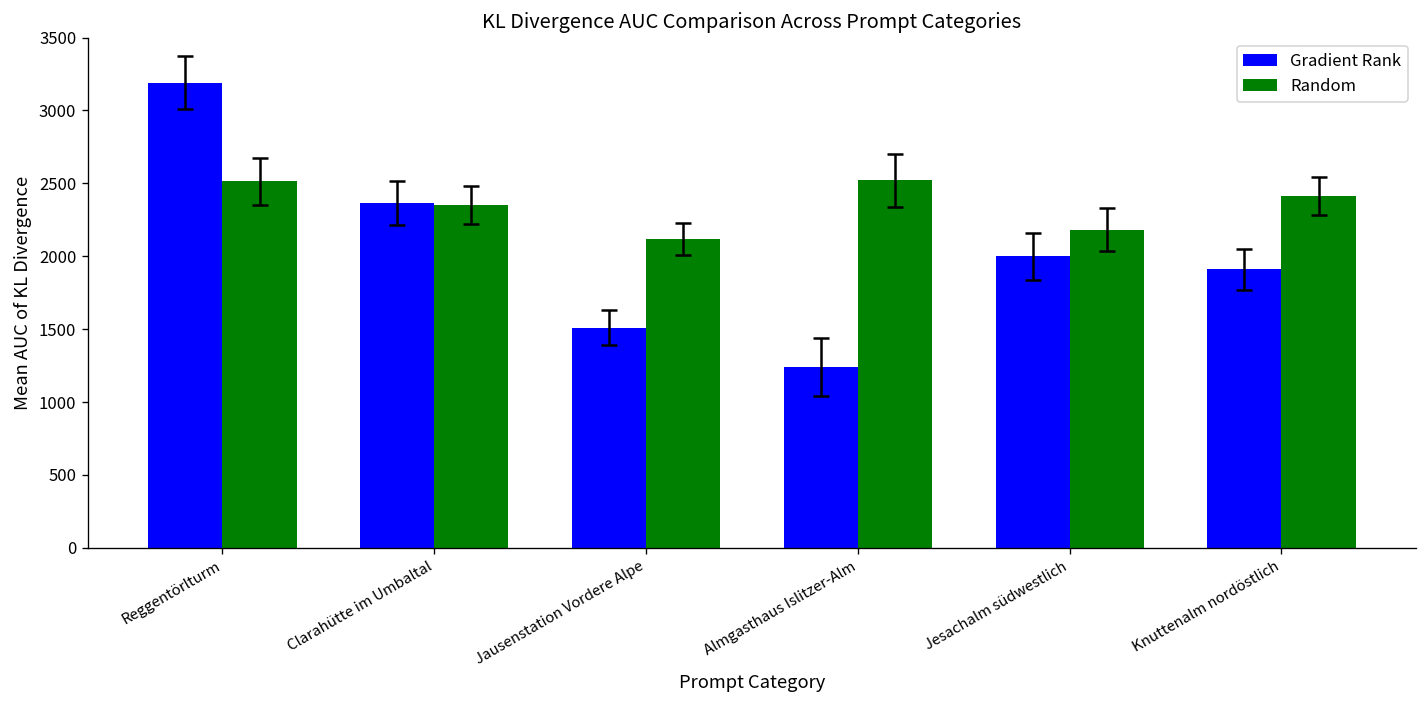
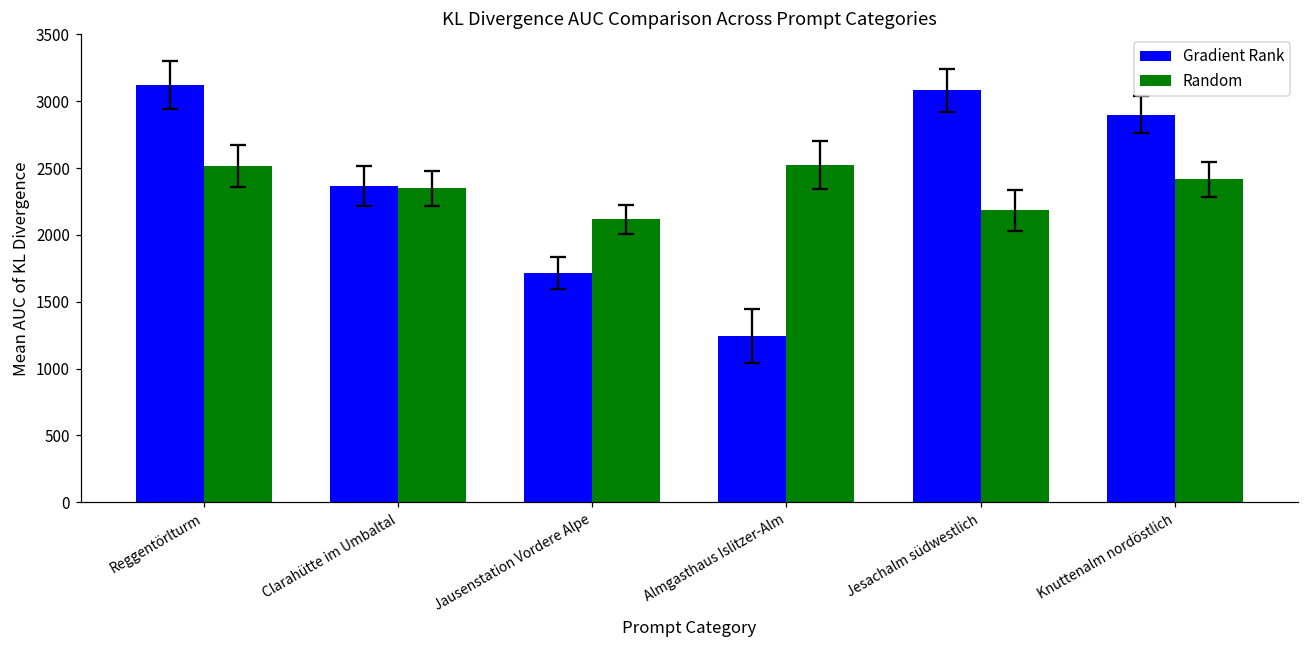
Gradient Rank, Reggentörlturm: 3190 -> 3120
Gradient Rank, Jausenstation Vordere Alpe: 1510 -> 1710
Gradient Rank, Jesachalm südwestlich: 2000 -> 3080
Gradient Rank, Knuttenalm nordöstlich: 1910 -> 2900
